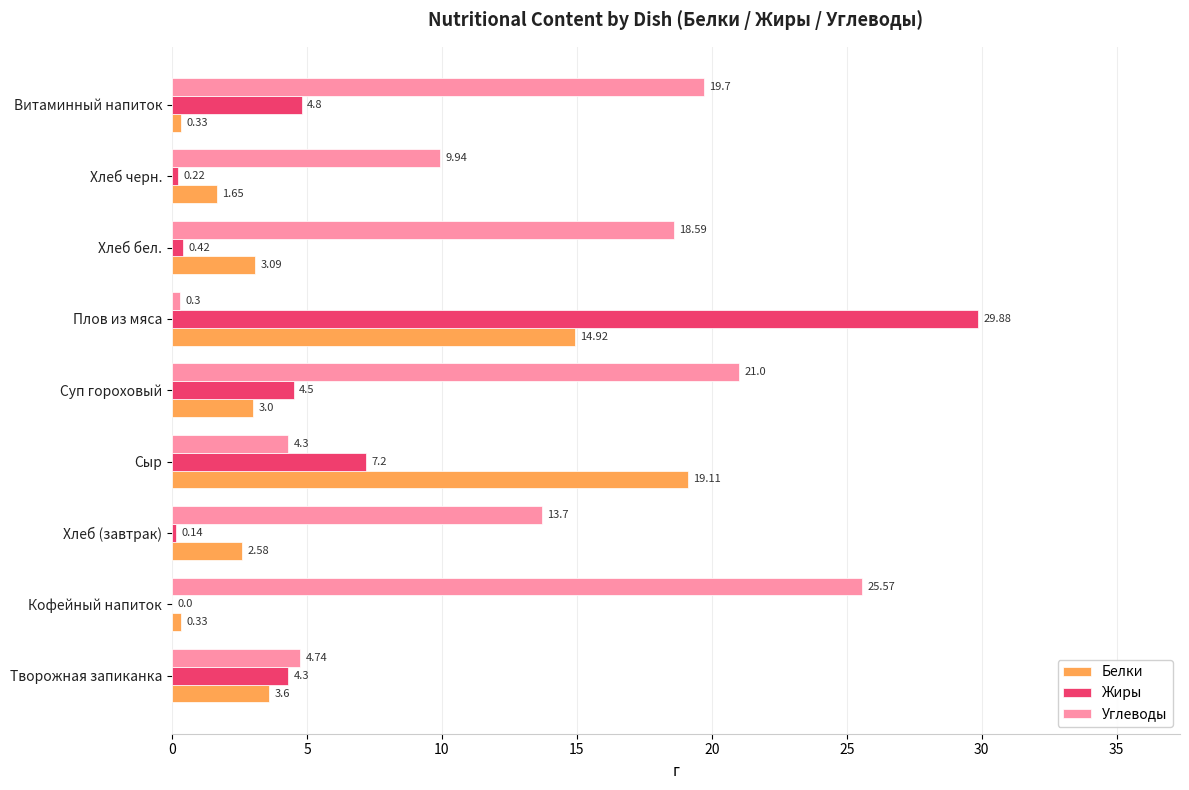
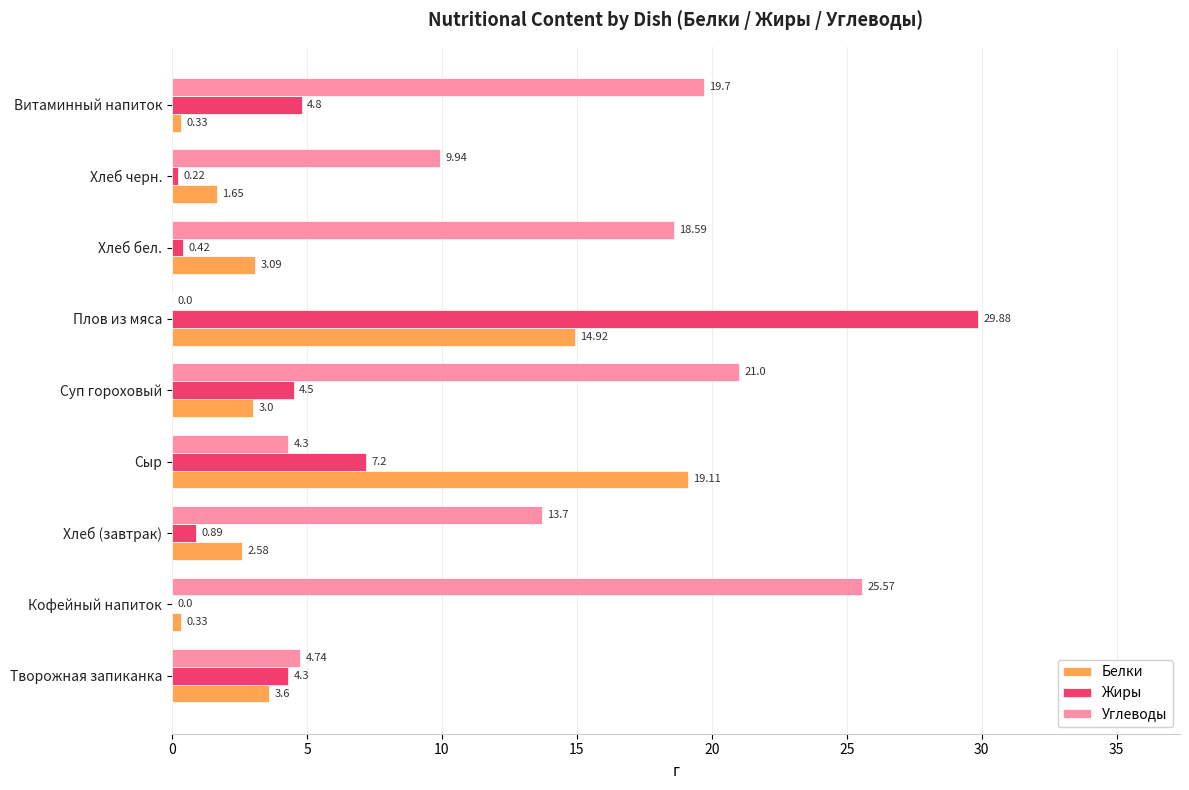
Углеводы, Плов из мяса: 0.3 -> 0.0
Жиры, Хлеб (завтрак): 0.14 -> 0.89
